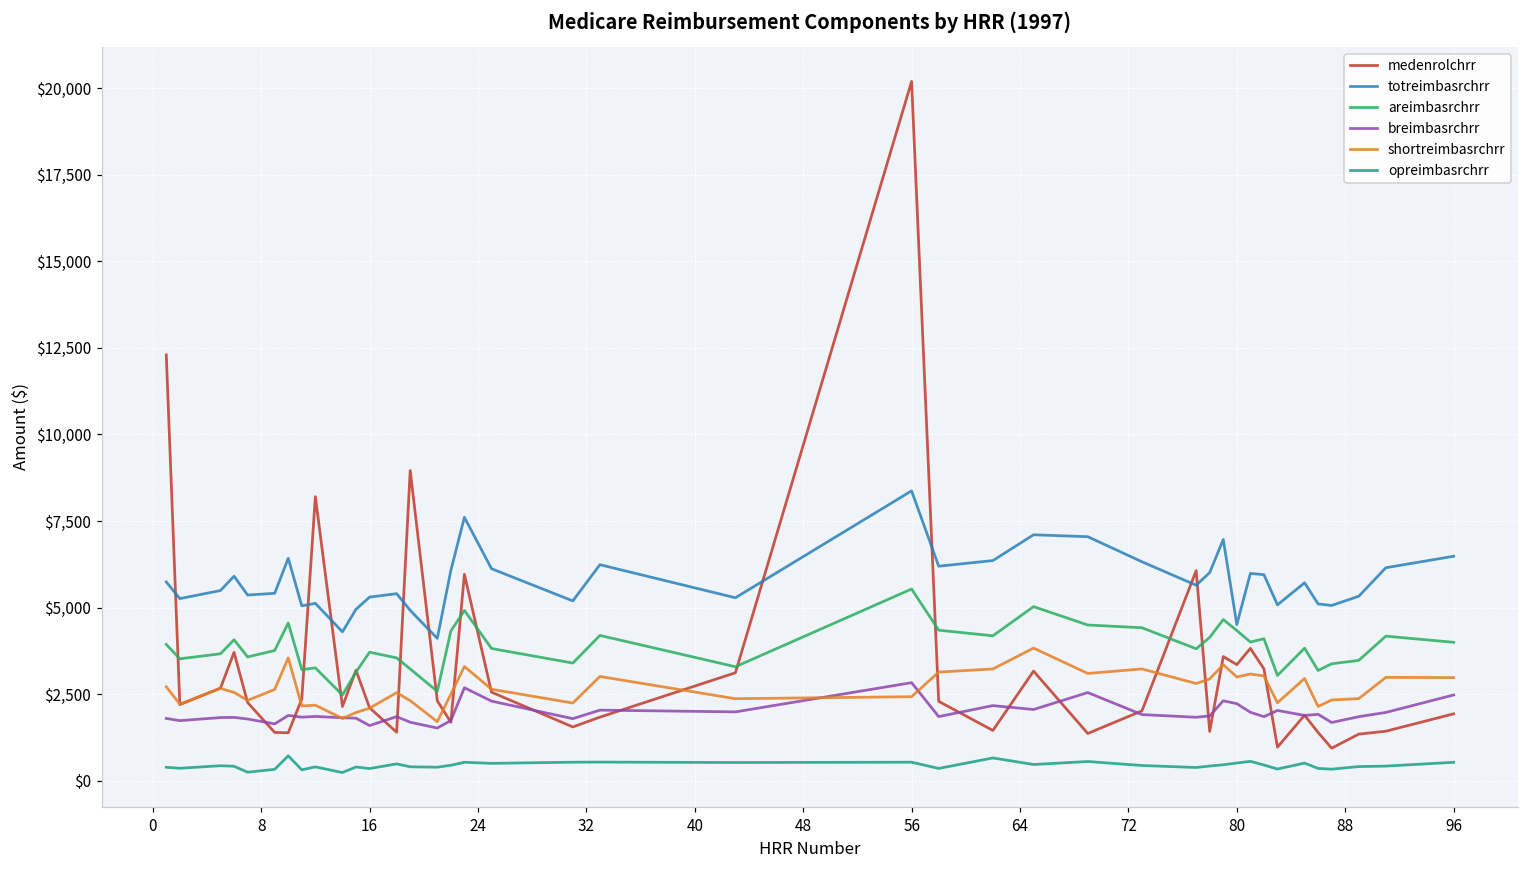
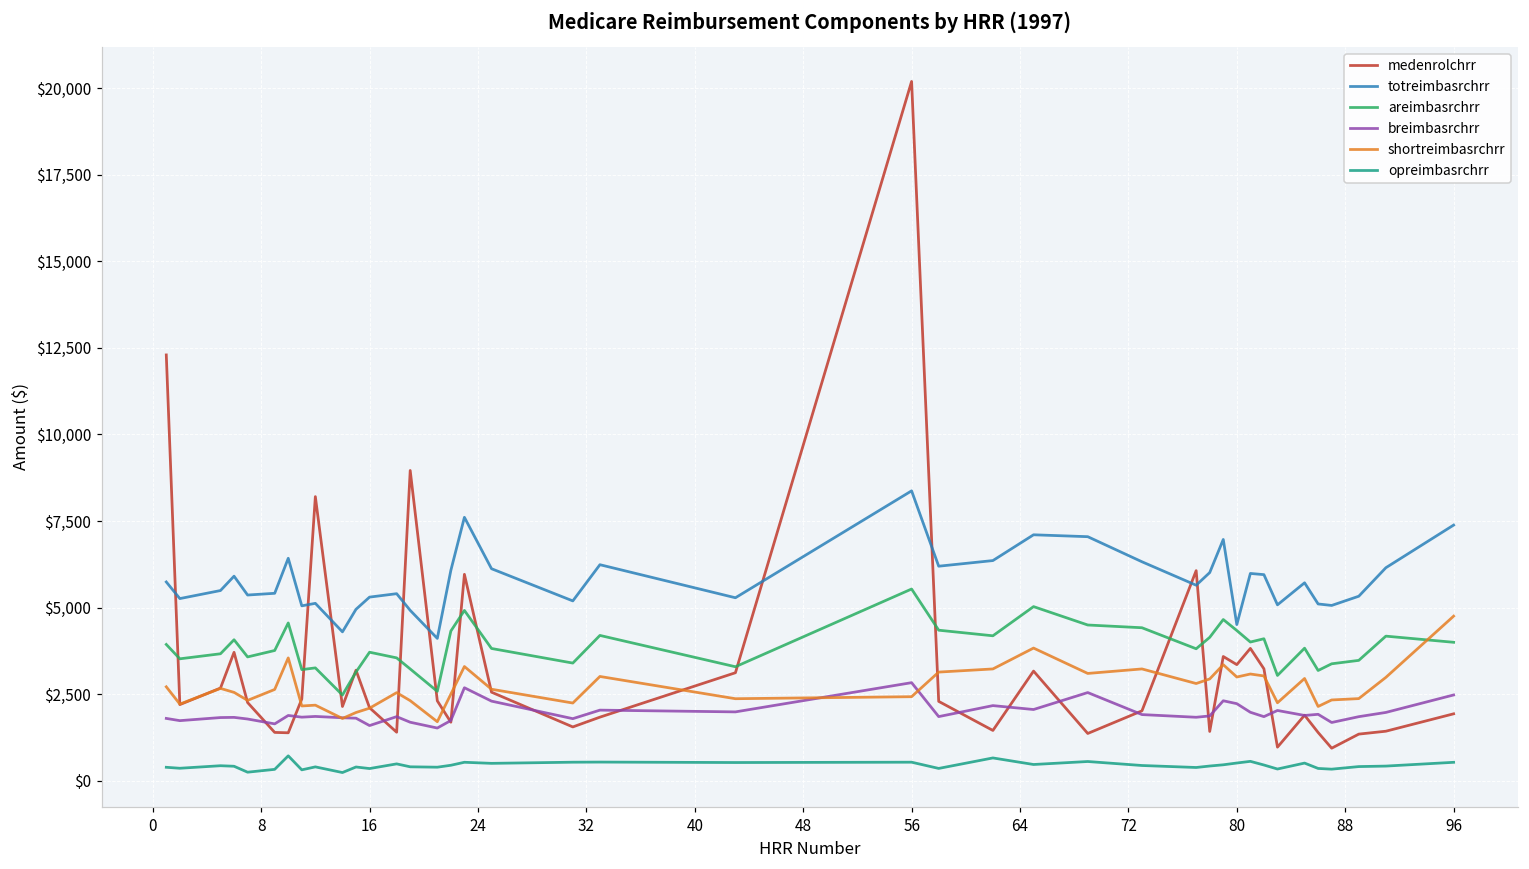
totreimbasrchrr, 96: $6,500 -> $7,400
shortreimbasrchrr, 96: $3,000 -> $4,800
